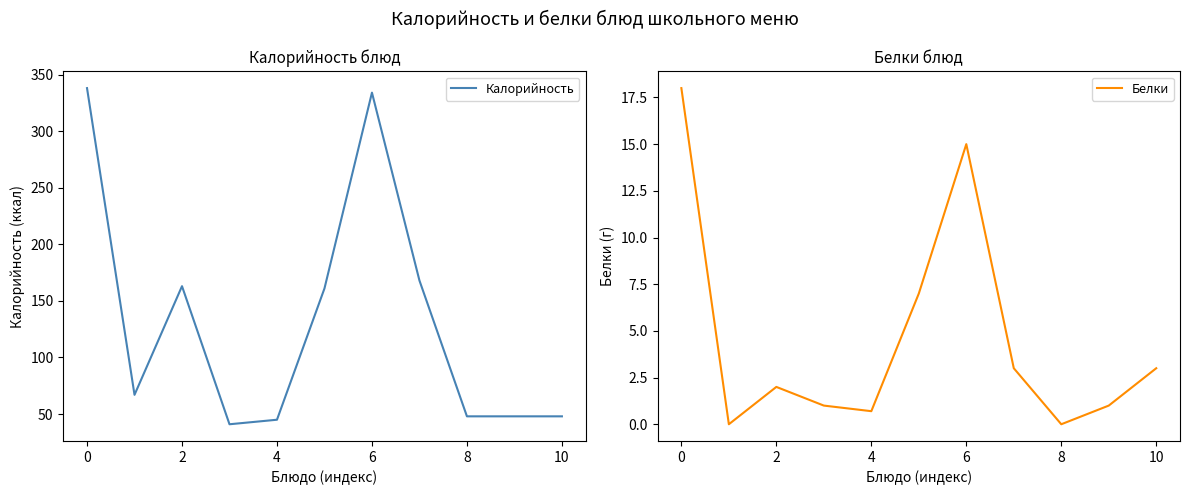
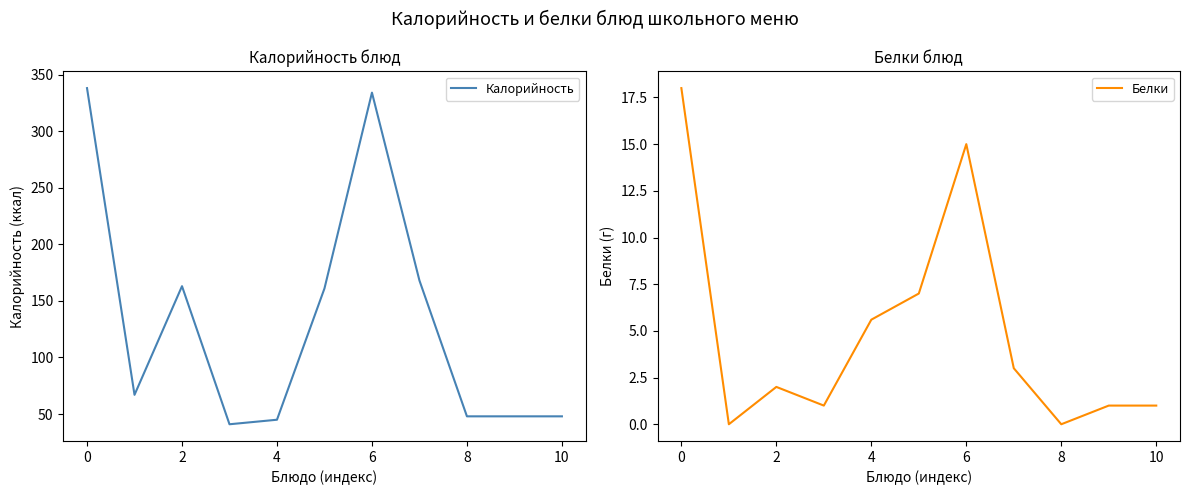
Белки блюд, 4: 0.7 -> 5.6
Белки блюд, 10: 3 -> 1
